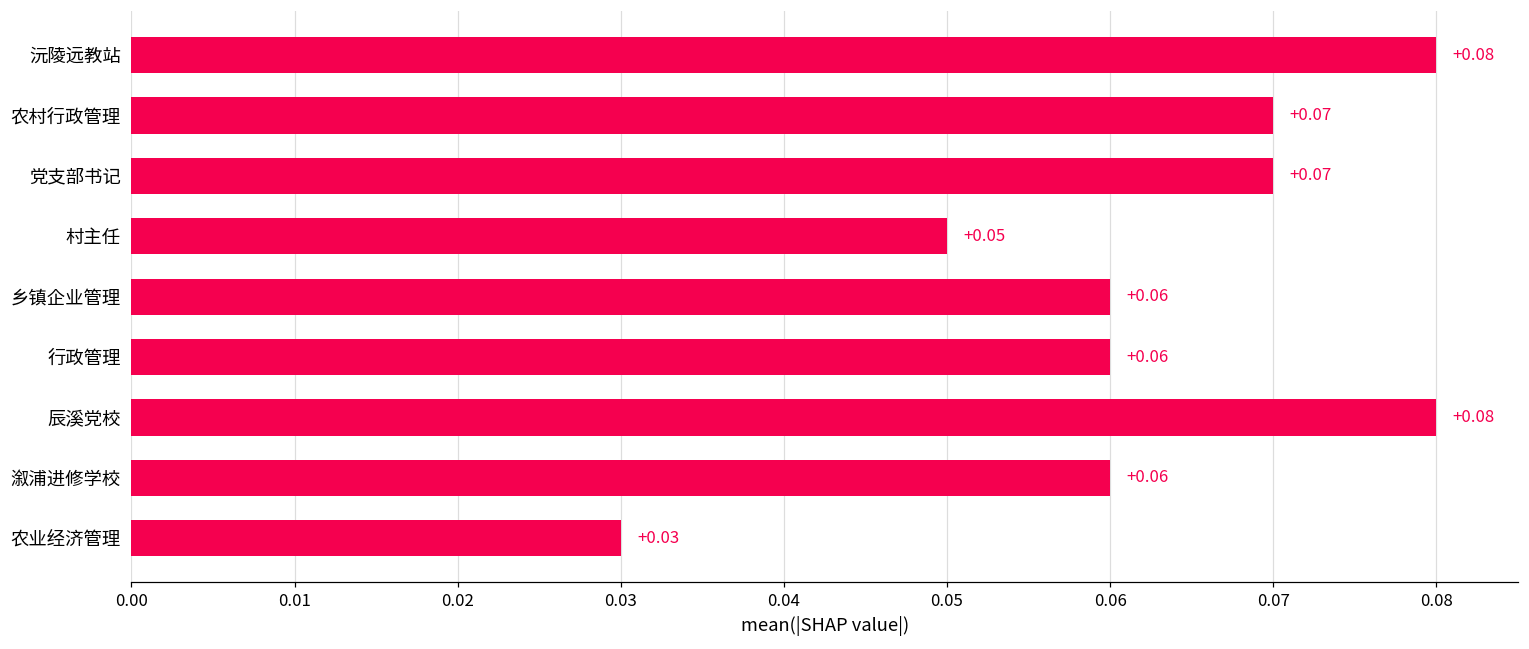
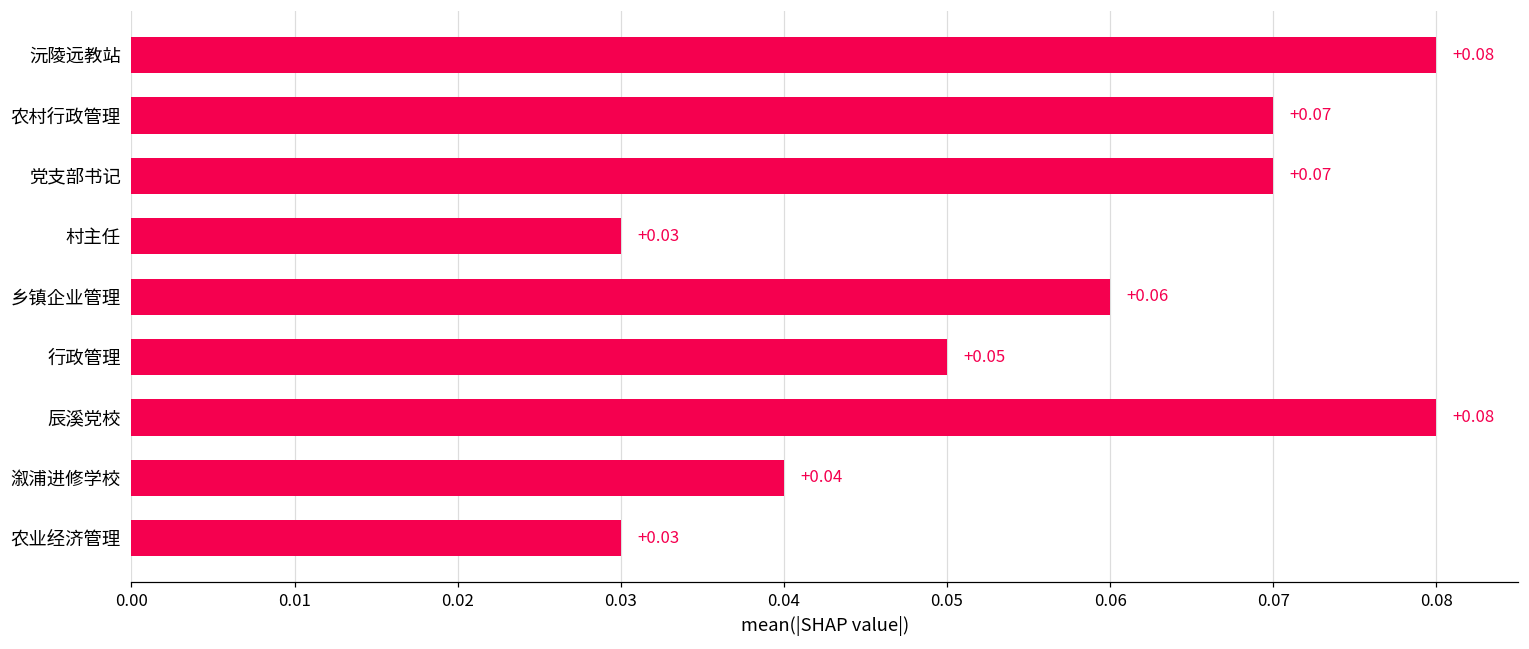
村主任: +0.05 -> +0.03
行政管理: +0.06 -> +0.05
溆浦进修学校: +0.06 -> +0.04
